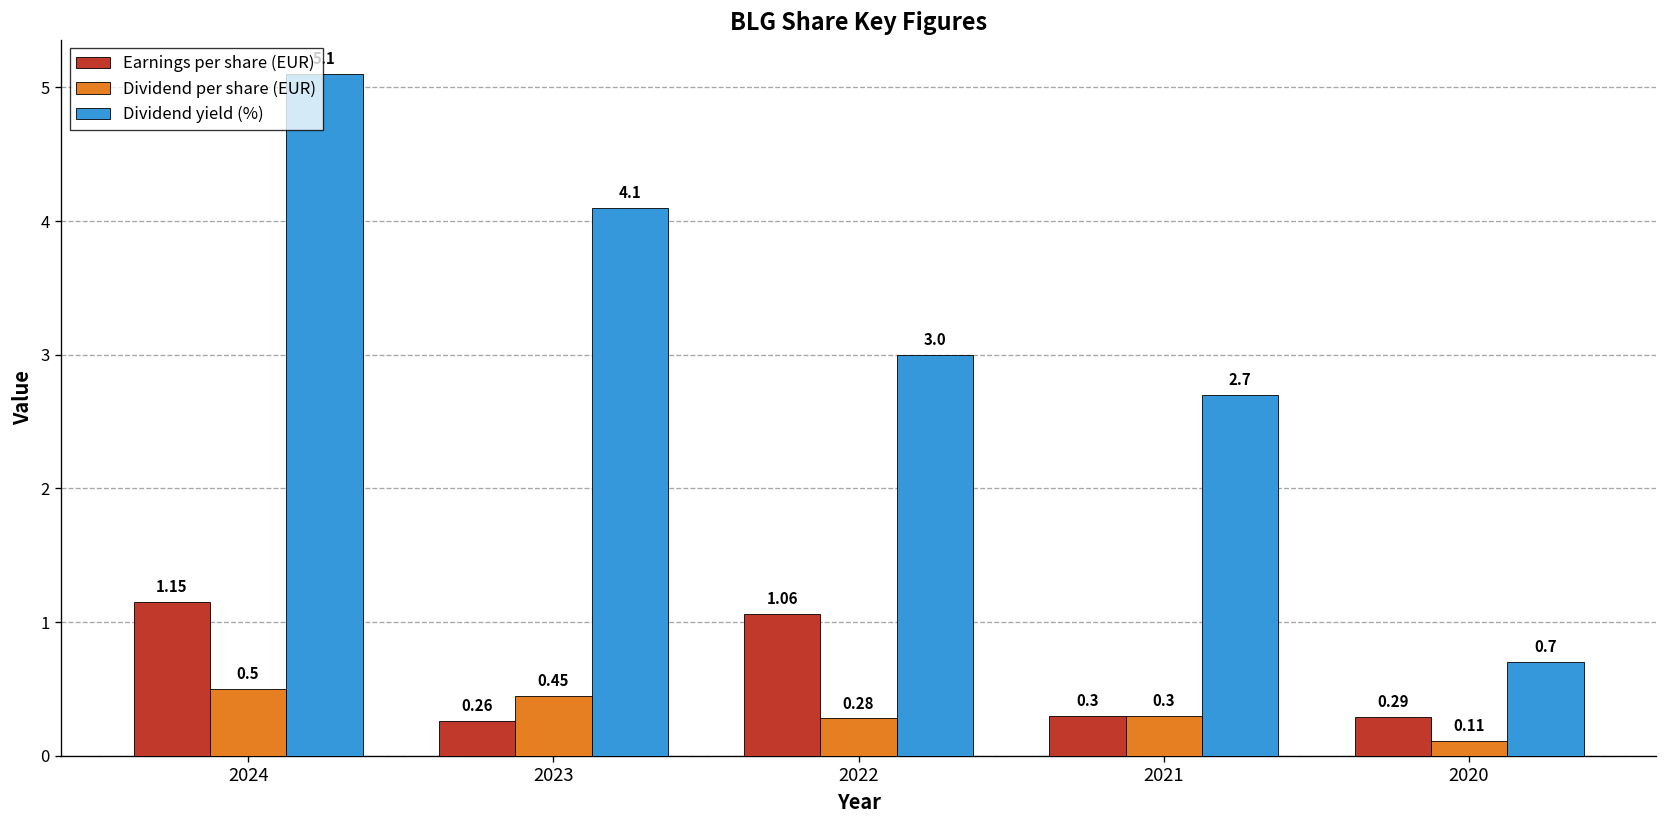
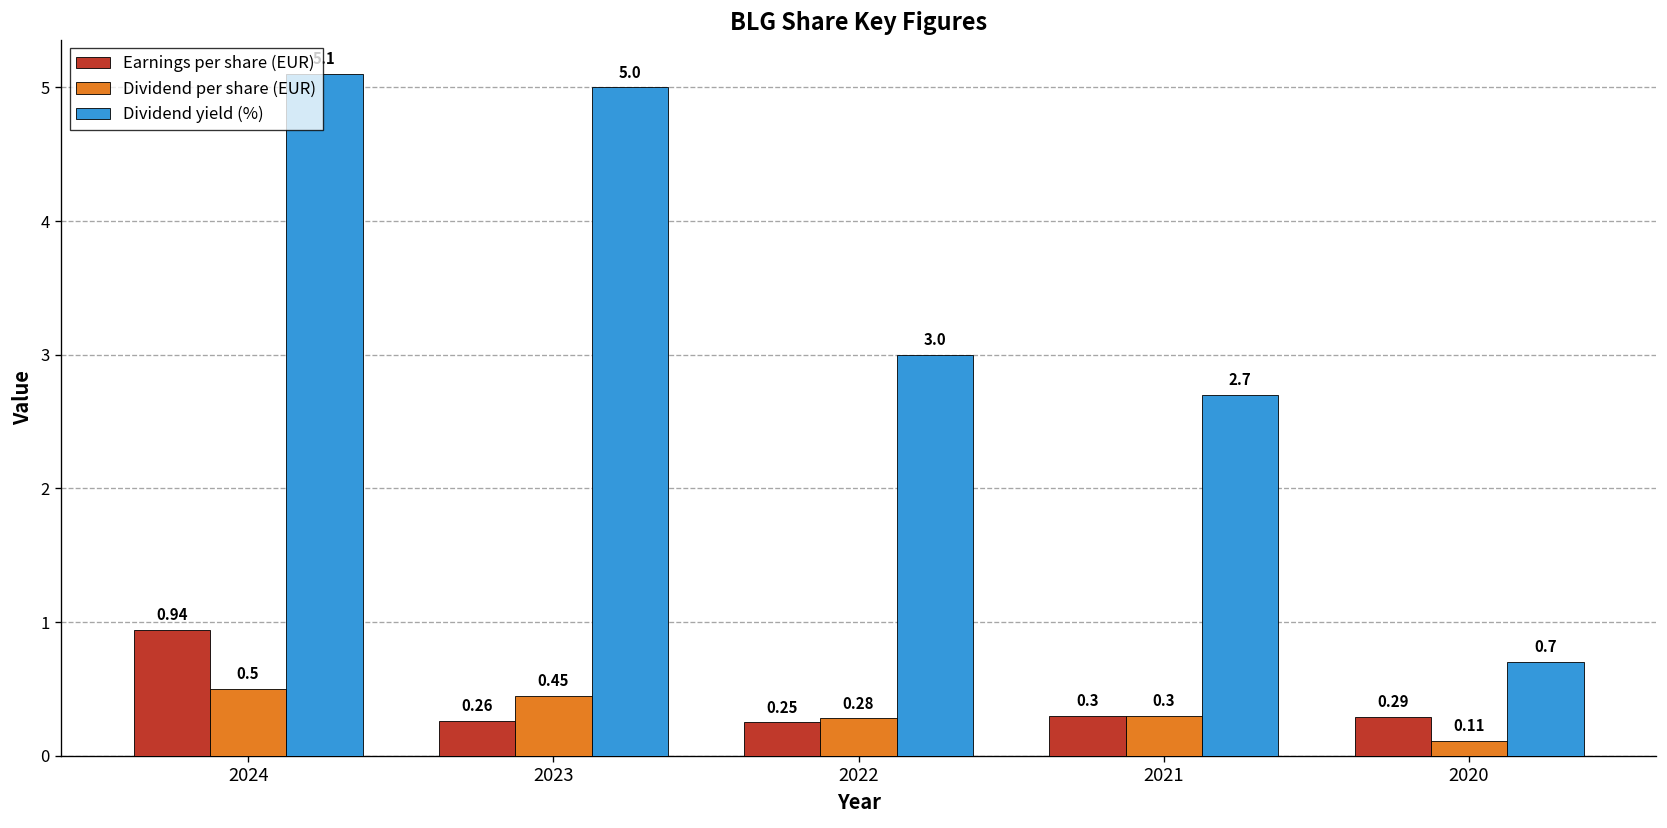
Earnings per share (EUR), 2024: 1.15 -> 0.94
Dividend yield (%), 2023: 4.1 -> 5.0
Earnings per share (EUR), 2022: 1.06 -> 0.25
